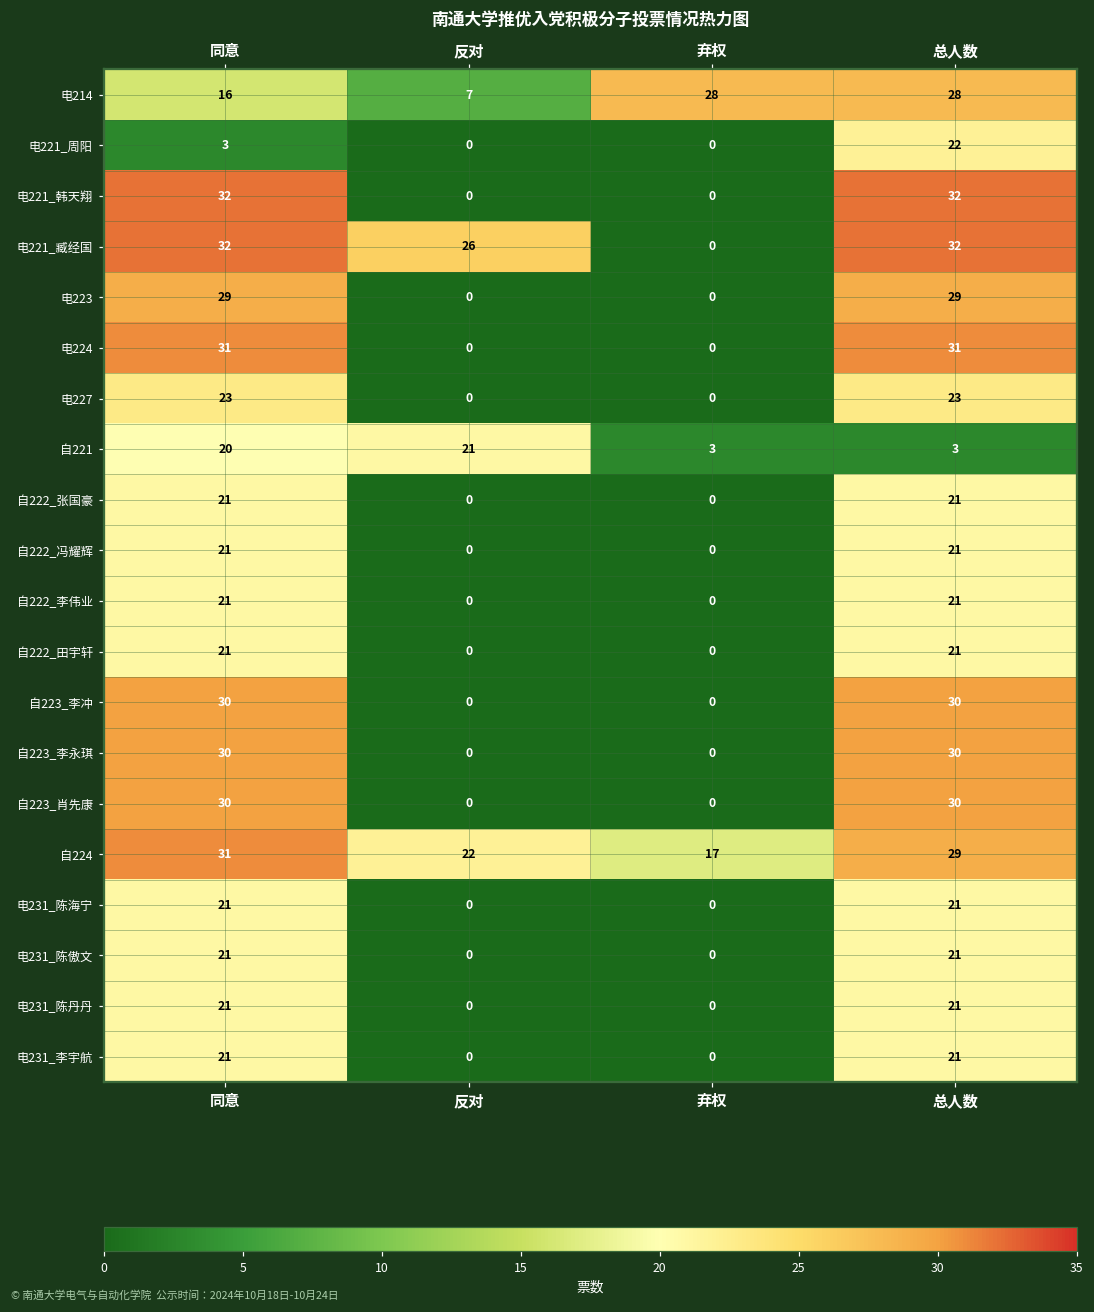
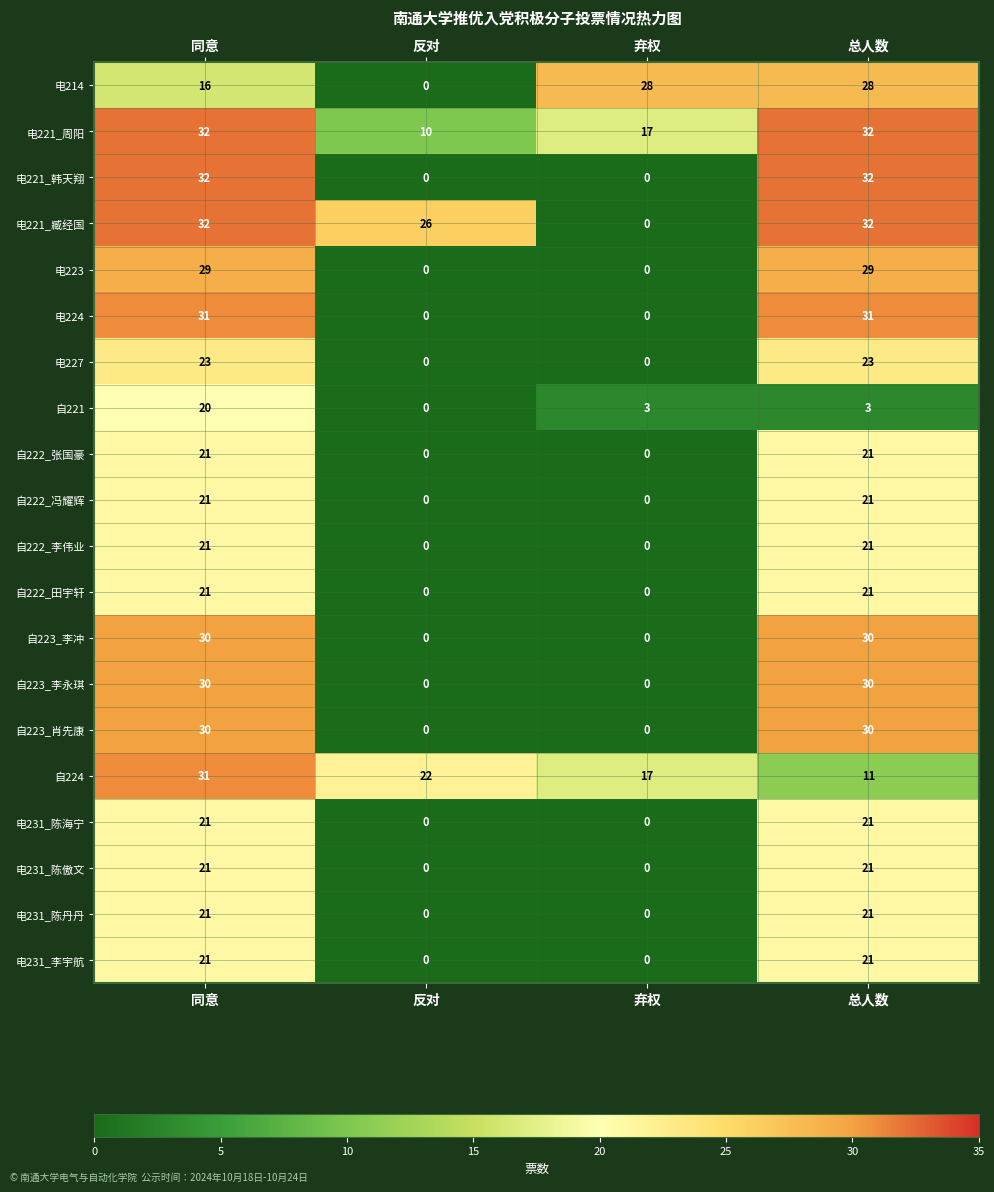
电214, 反对: 7 -> 0
电221_周阳, 同意: 3 -> 32
电221_周阳, 反对: 0 -> 10
电221_周阳, 弃权: 0 -> 17
电221_周阳, 总人数: 22 -> 32
自221, 反对: 21 -> 0
自224, 总人数: 29 -> 11
